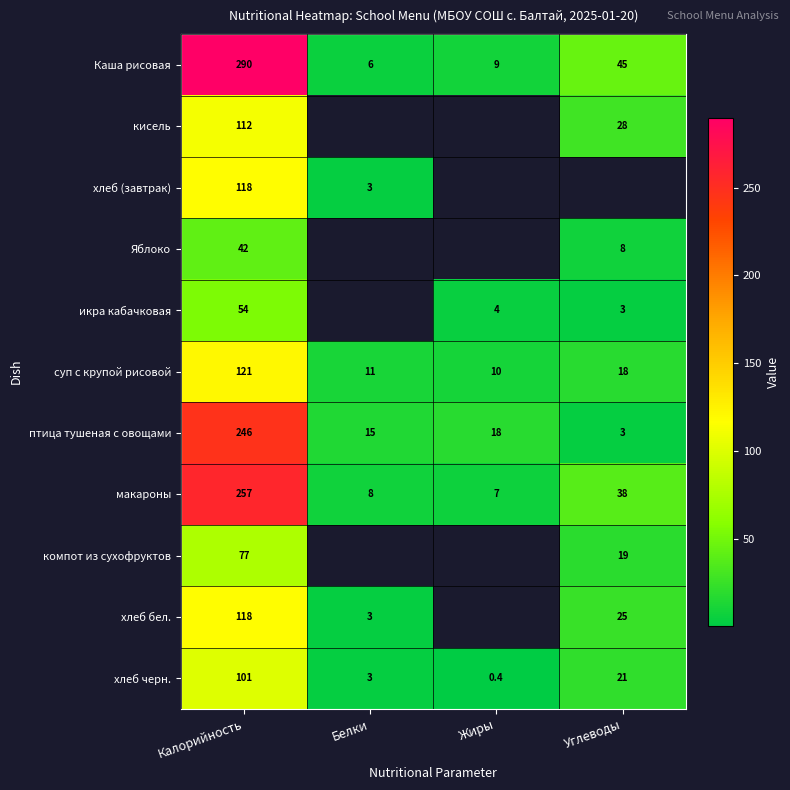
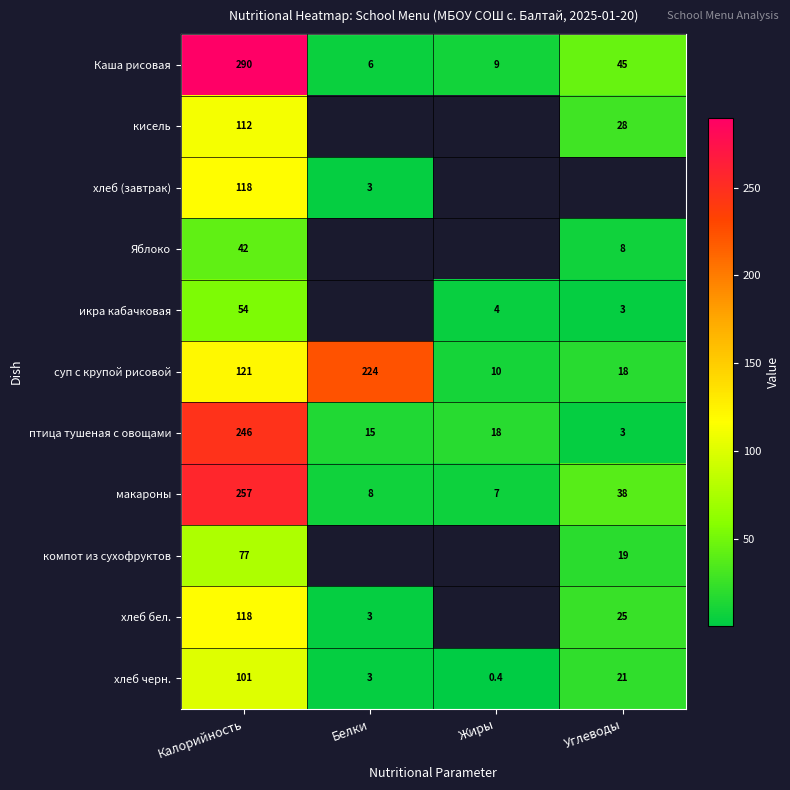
суп с крупой рисовой, Белки: 11 -> 224
